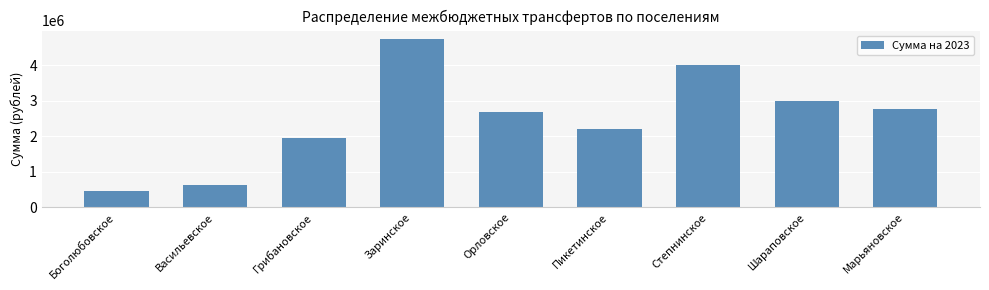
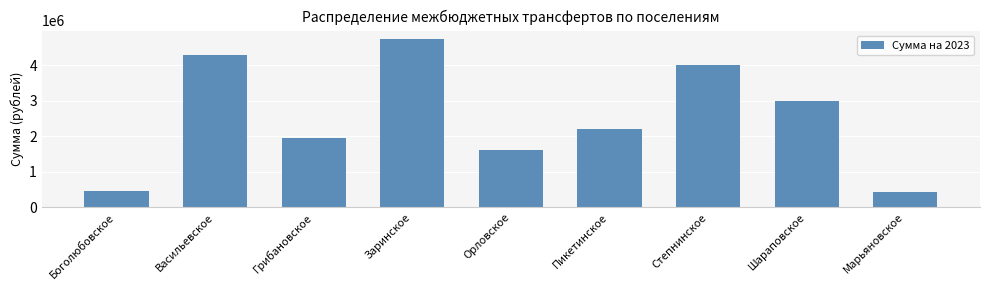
Васильевское: 600000 -> 4300000
Орловское: 2700000 -> 1600000
Марьяновское: 2800000 -> 400000
